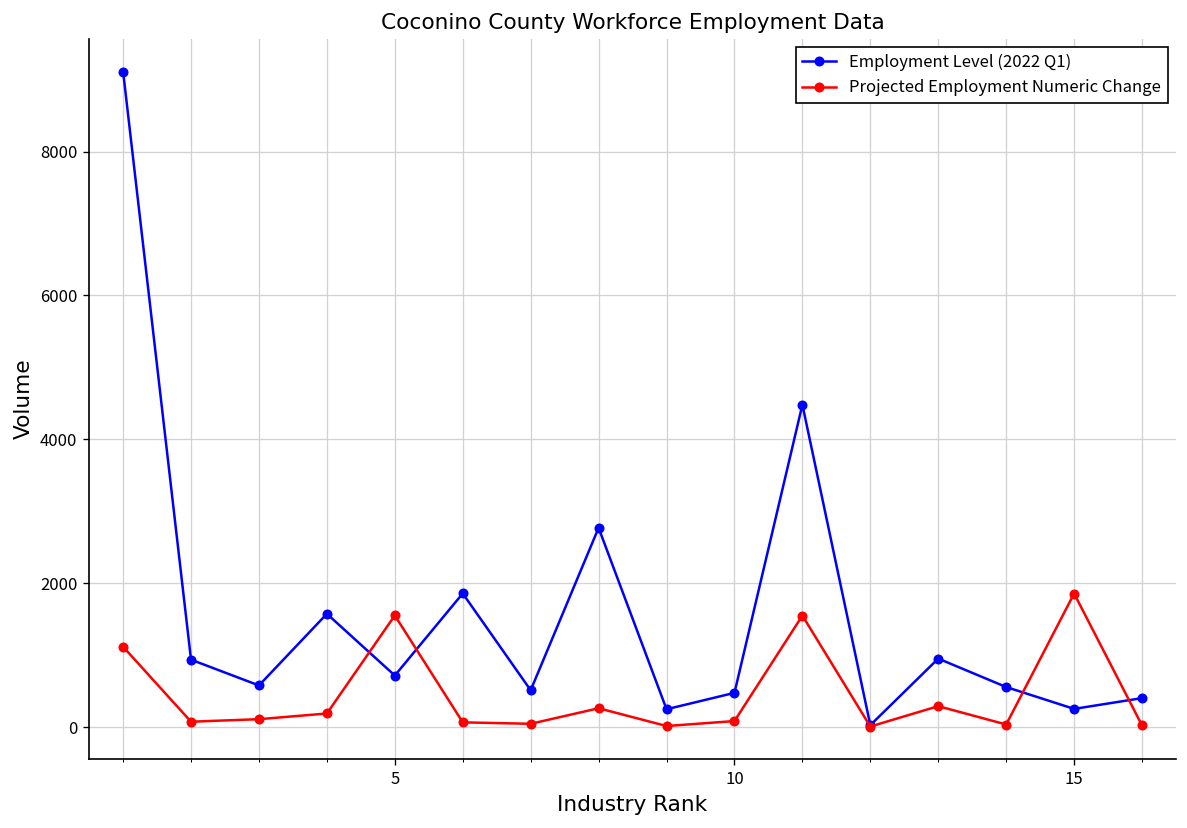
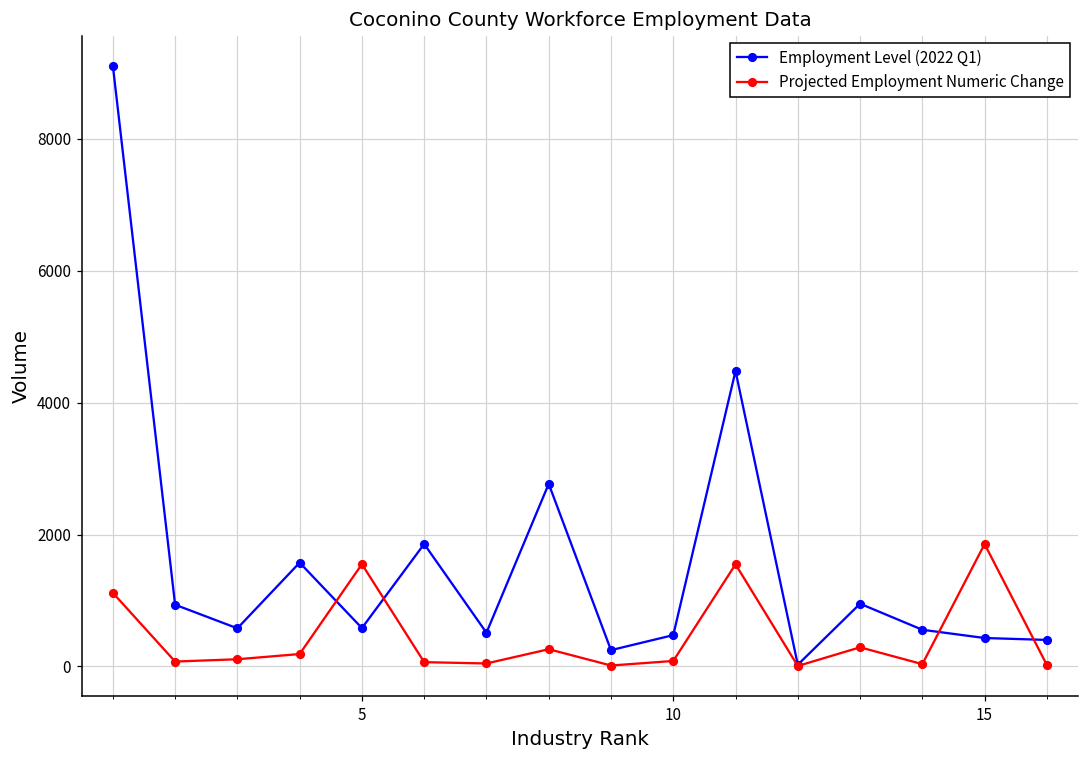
Employment Level (2022 Q1), 5: 700 -> 600
Employment Level (2022 Q1), 15: 300 -> 400
